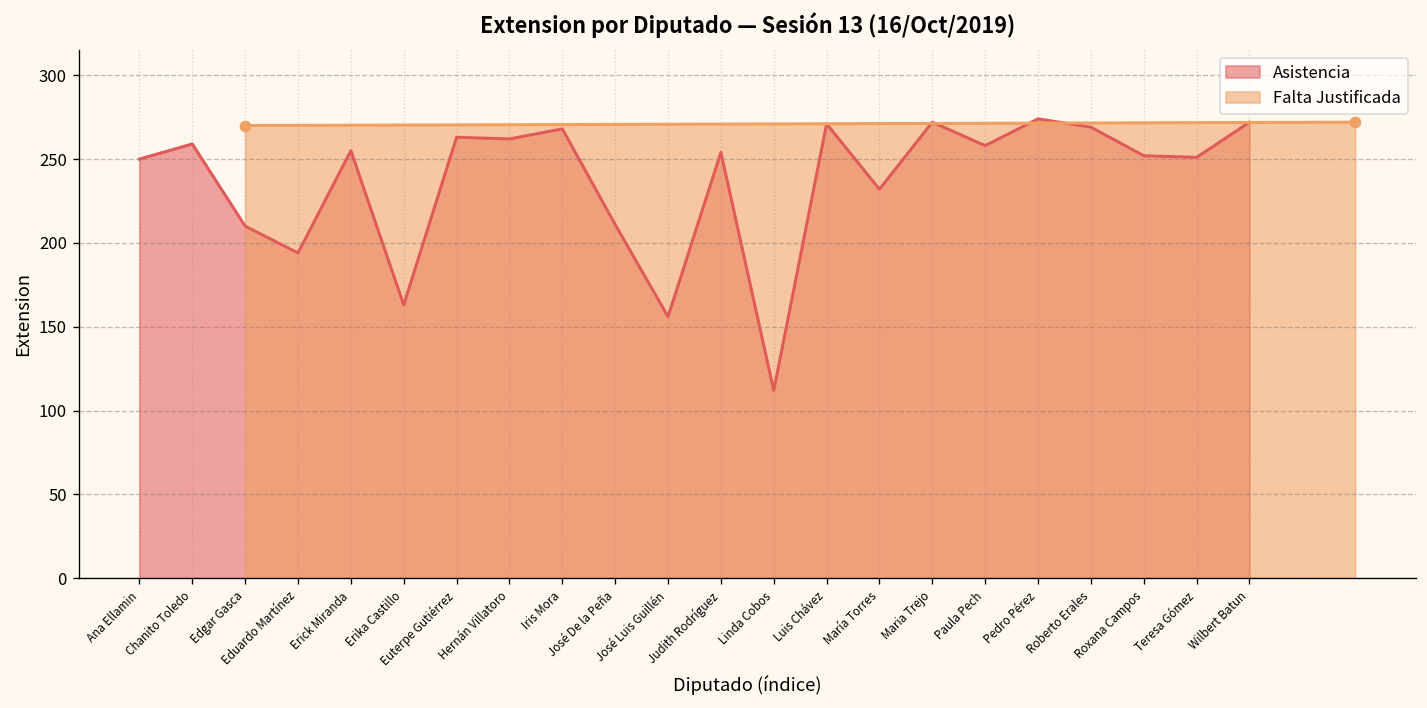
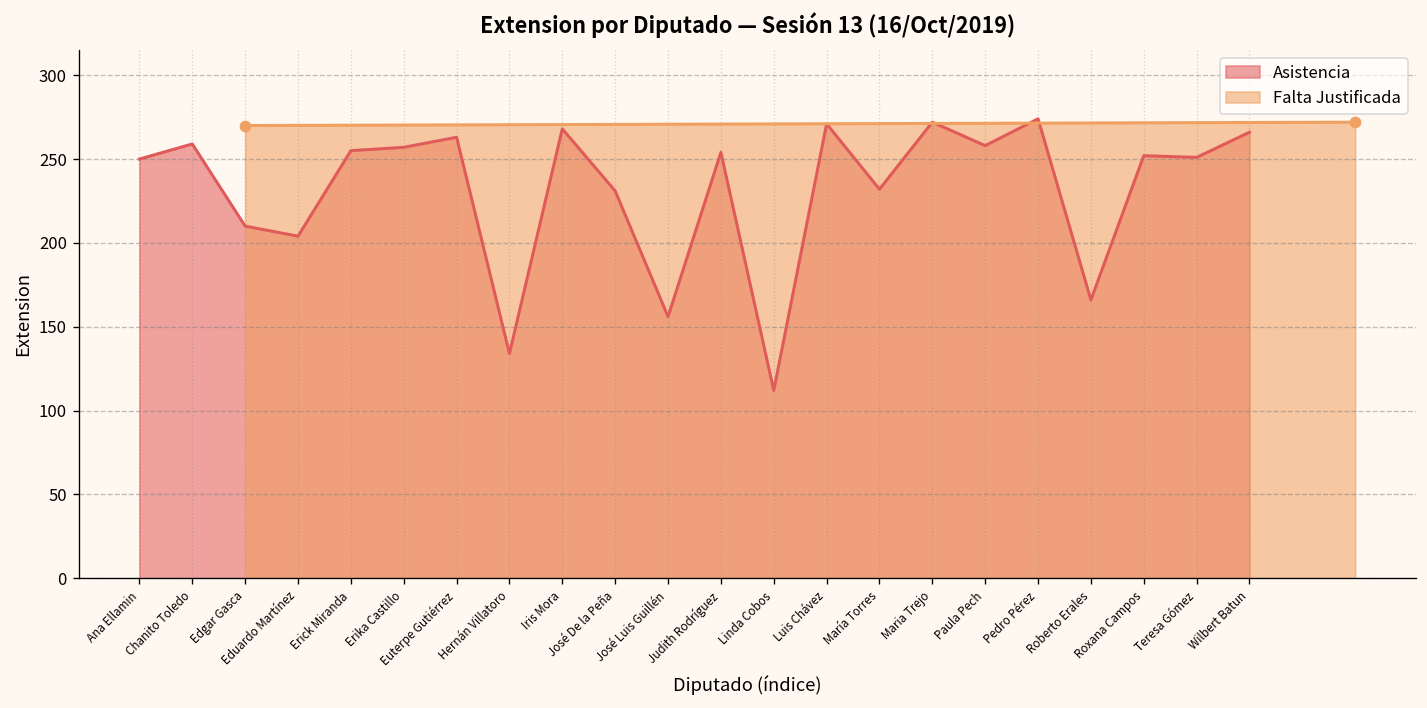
Asistencia, Eduardo Martínez: 194 -> 204
Asistencia, Erika Castillo: 163 -> 257
Asistencia, Hernán Villatoro: 262 -> 134
Asistencia, José De la Peña: 211 -> 231
Asistencia, Roberto Erales: 269 -> 166
Asistencia, Wilbert Batun: 272 -> 266
